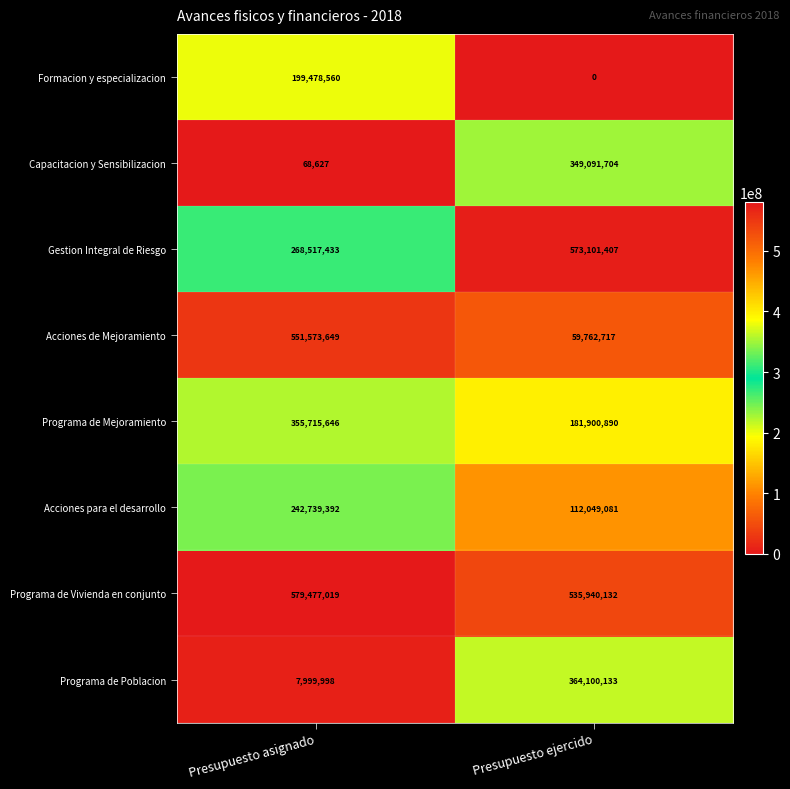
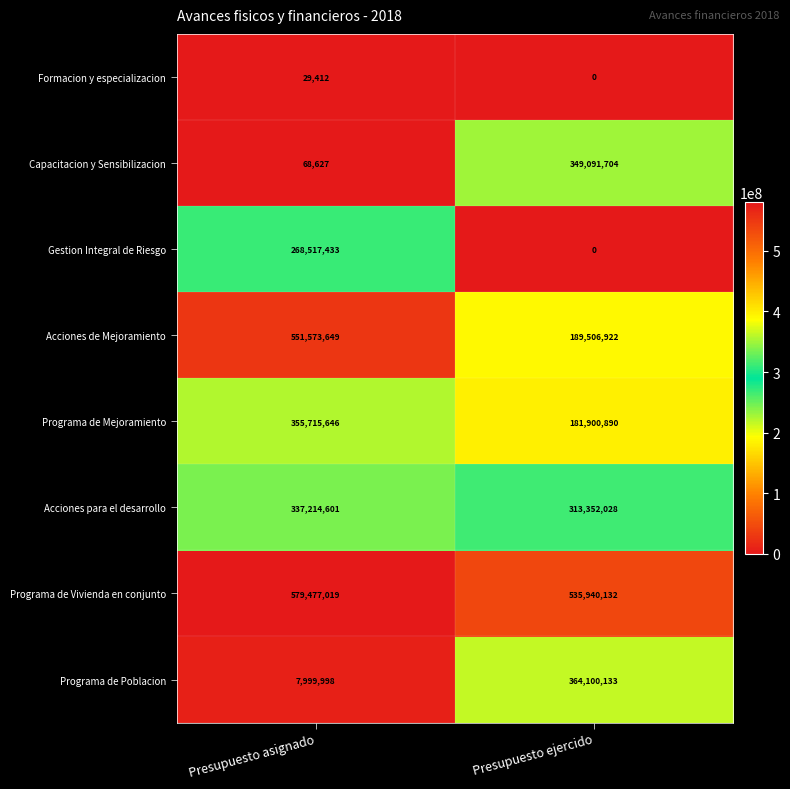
Formacion y especializacion, Presupuesto asignado: 199,478,560 -> 29,412
Gestion Integral de Riesgo, Presupuesto ejercido: 573,101,407 -> 0
Acciones de Mejoramiento, Presupuesto ejercido: 59,762,717 -> 189,506,922
Acciones para el desarrollo, Presupuesto asignado: 242,739,392 -> 337,214,601
Acciones para el desarrollo, Presupuesto ejercido: 112,049,081 -> 313,352,028
